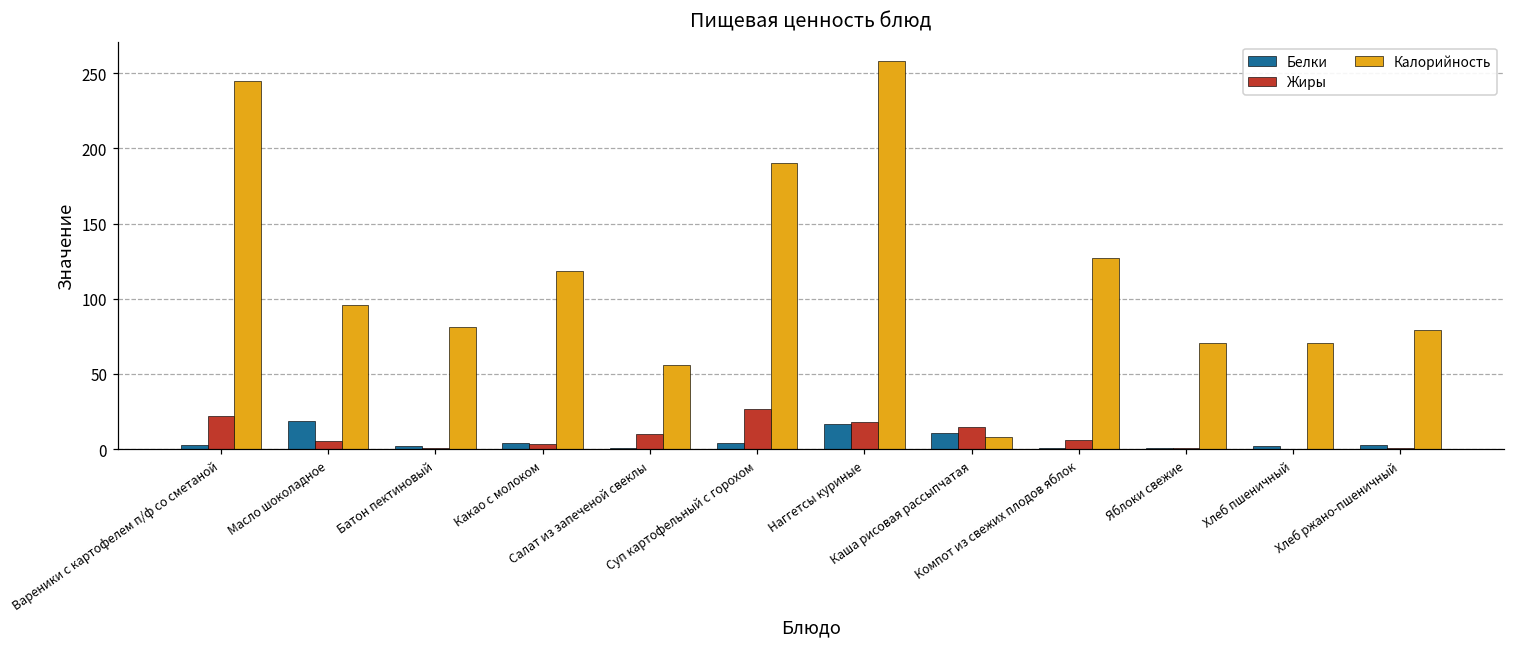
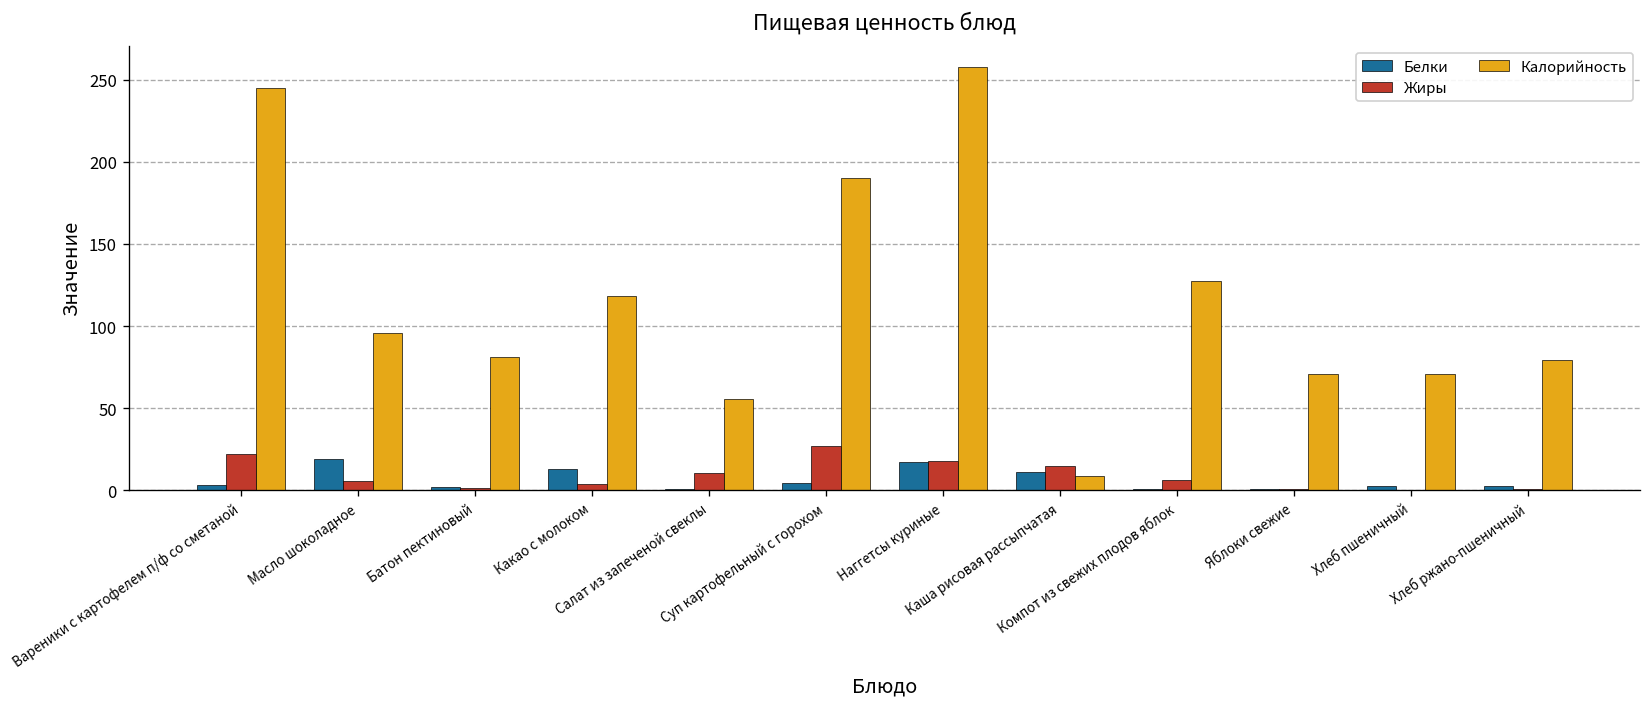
Белки, Какао с молоком: 4 -> 13
